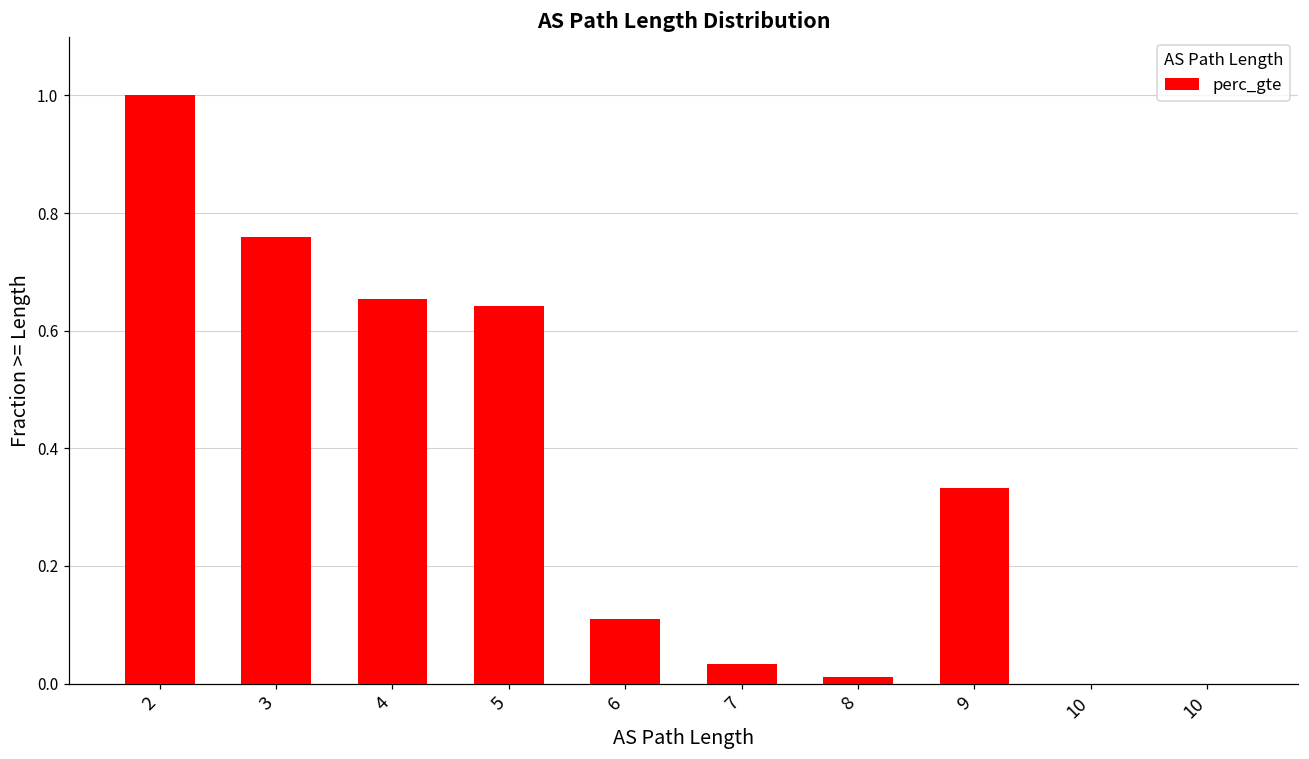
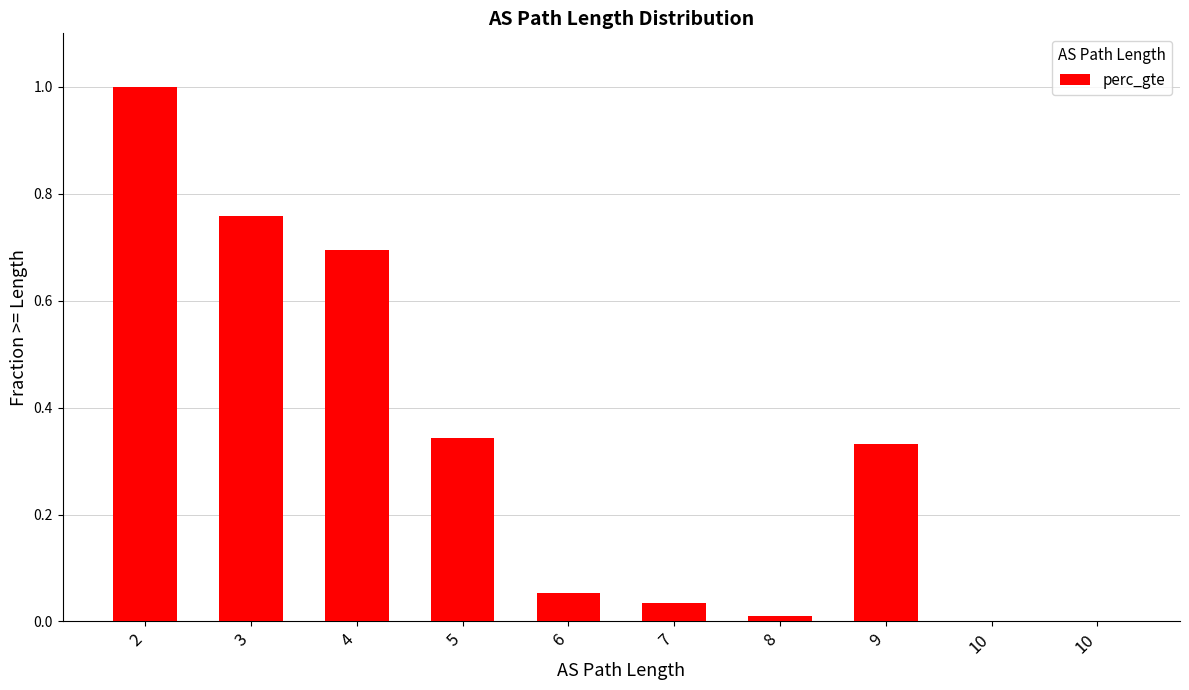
4: 0.65 -> 0.69
5: 0.64 -> 0.34
6: 0.11 -> 0.05
